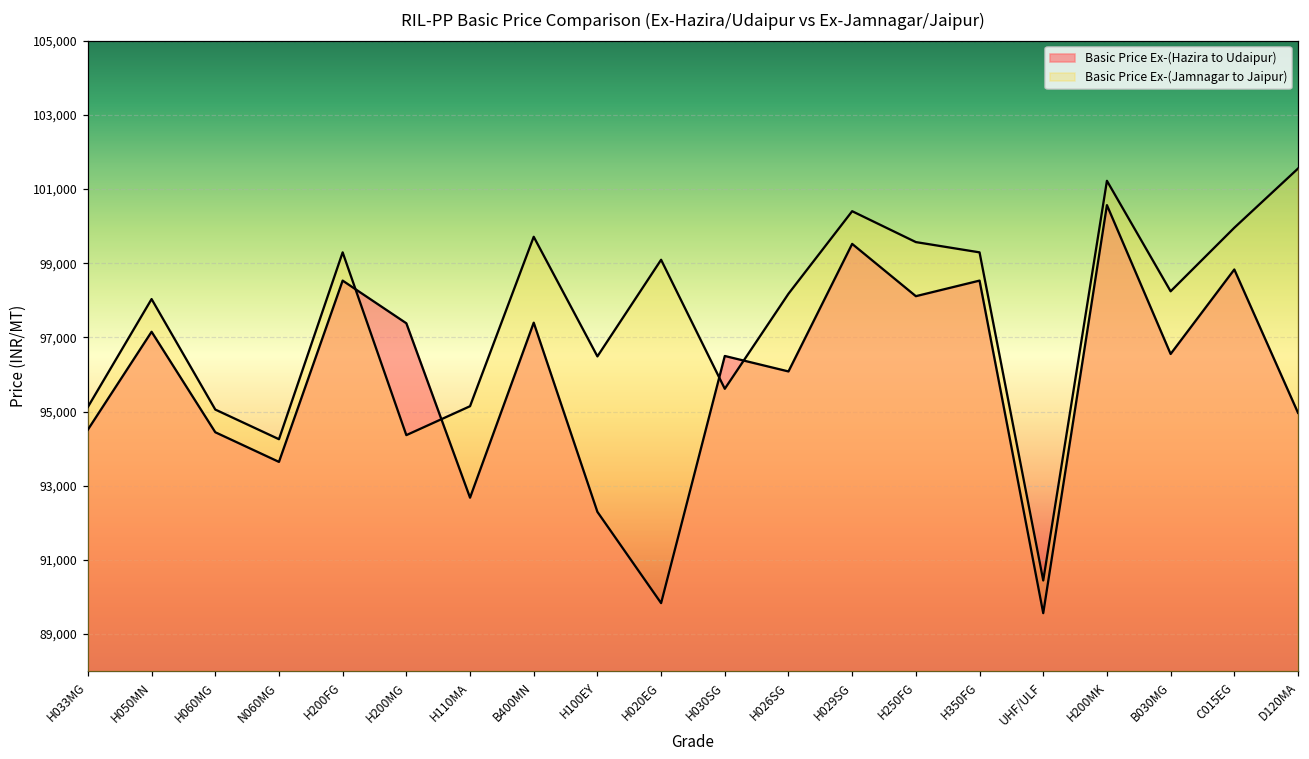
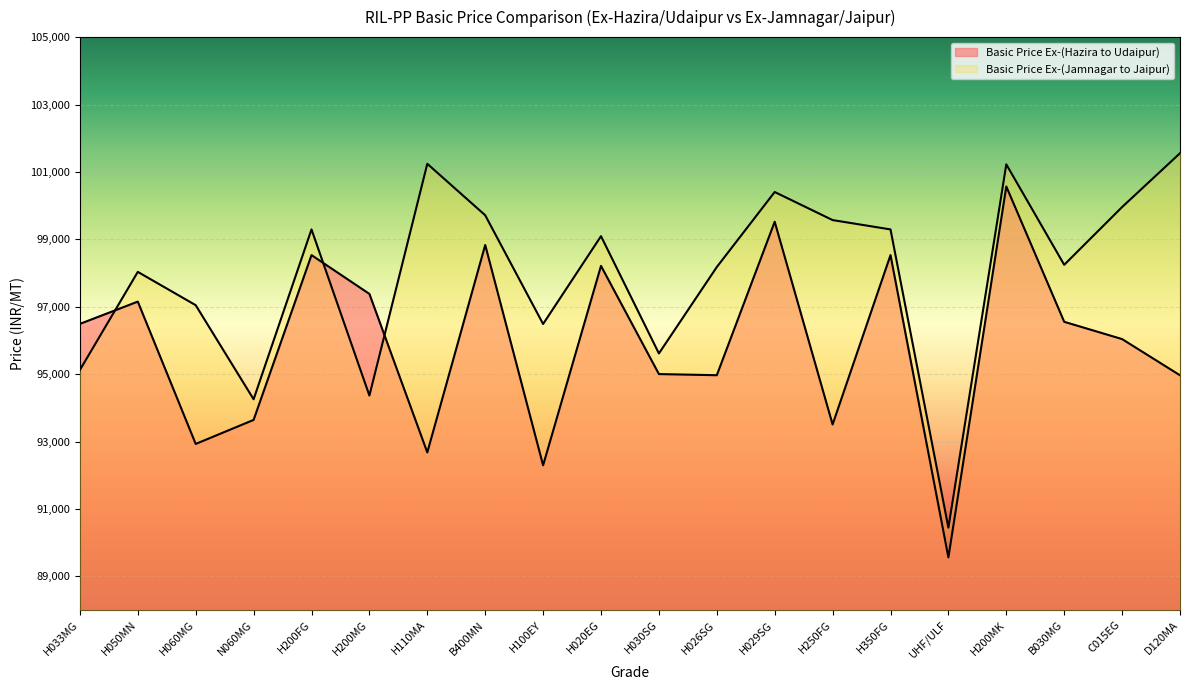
Basic Price Ex-(Hazira to Udaipur), H033MG: 94,500 -> 96,500
Basic Price Ex-(Hazira to Udaipur), H060MG: 94,400 -> 92,900
Basic Price Ex-(Jamnagar to Jaipur), H060MG: 95,100 -> 97,000
Basic Price Ex-(Jamnagar to Jaipur), H110MA: 95,100 -> 101,200
Basic Price Ex-(Hazira to Udaipur), B400MN: 97,400 -> 98,800
Basic Price Ex-(Hazira to Udaipur), H020EG: 89,800 -> 98,200
Basic Price Ex-(Hazira to Udaipur), H030SG: 96,500 -> 95,000
Basic Price Ex-(Hazira to Udaipur), H026SG: 96,100 -> 95,000
Basic Price Ex-(Hazira to Udaipur), H250FG: 98,100 -> 93,500
Basic Price Ex-(Hazira to Udaipur), C015EG: 98,800 -> 96,000
